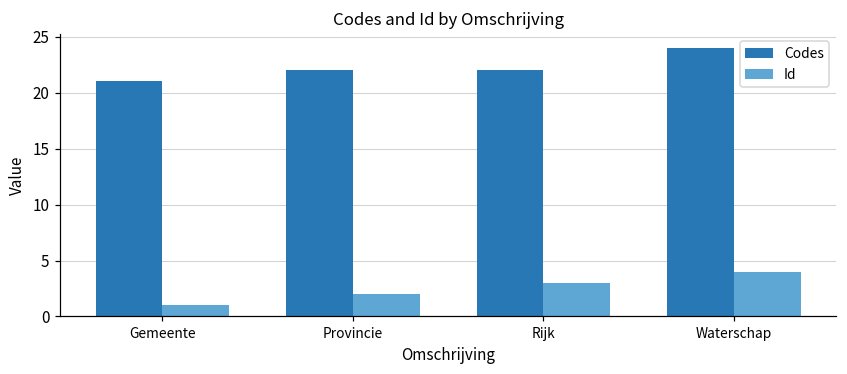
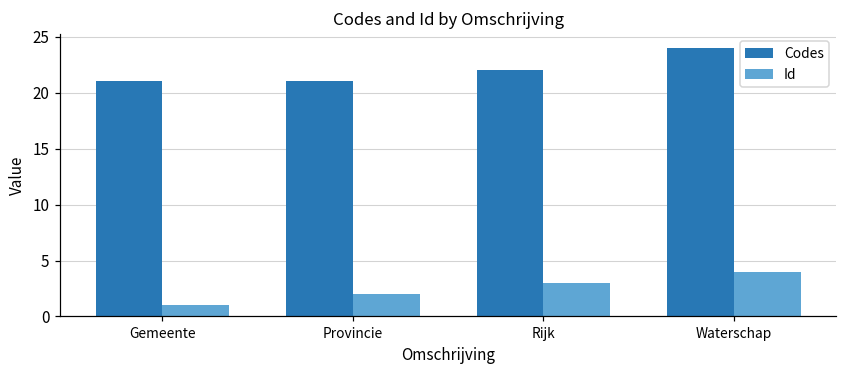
Codes, Provincie: 22 -> 21
